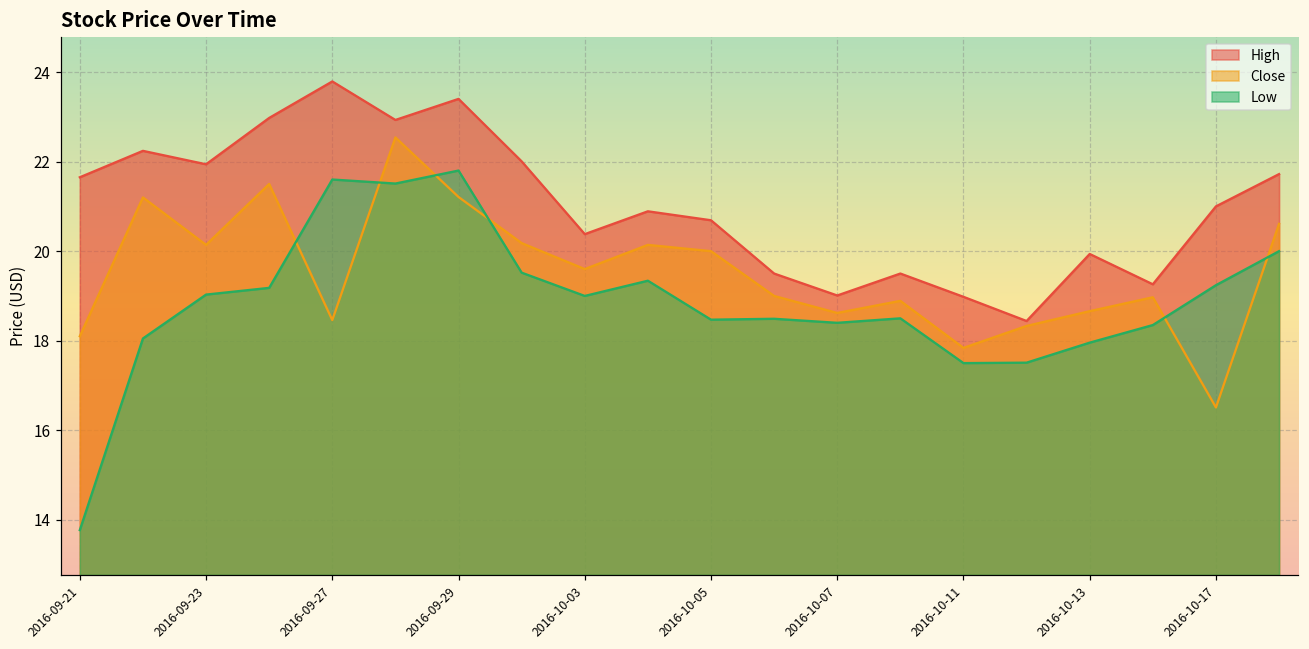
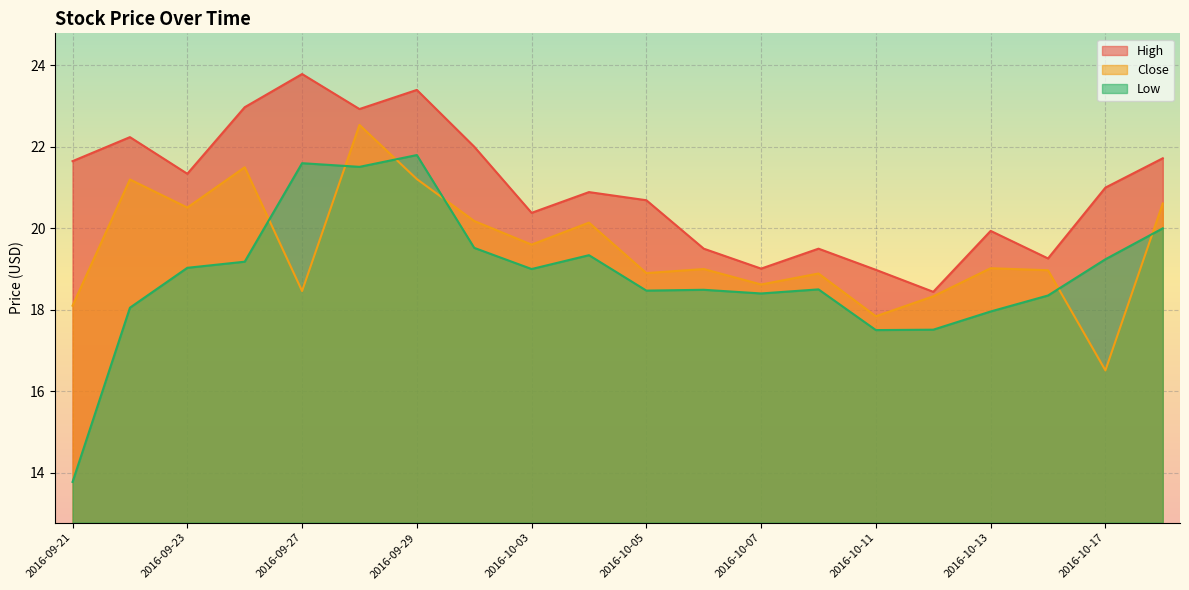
High, 2016-09-23: 21.9 -> 21.3
Close, 2016-09-23: 20.1 -> 20.5
Close, 2016-10-05: 20.0 -> 18.9
Close, 2016-10-13: 18.7 -> 19.0
